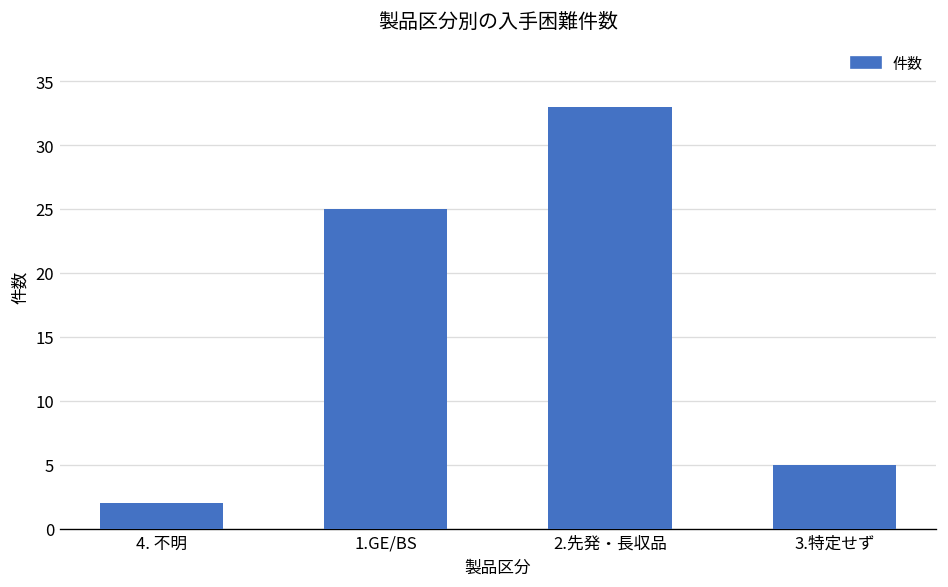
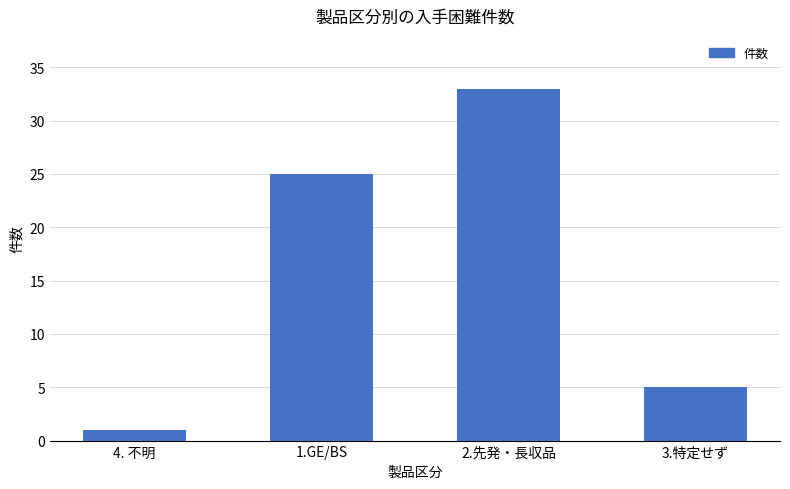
4. 不明: 2 -> 1
